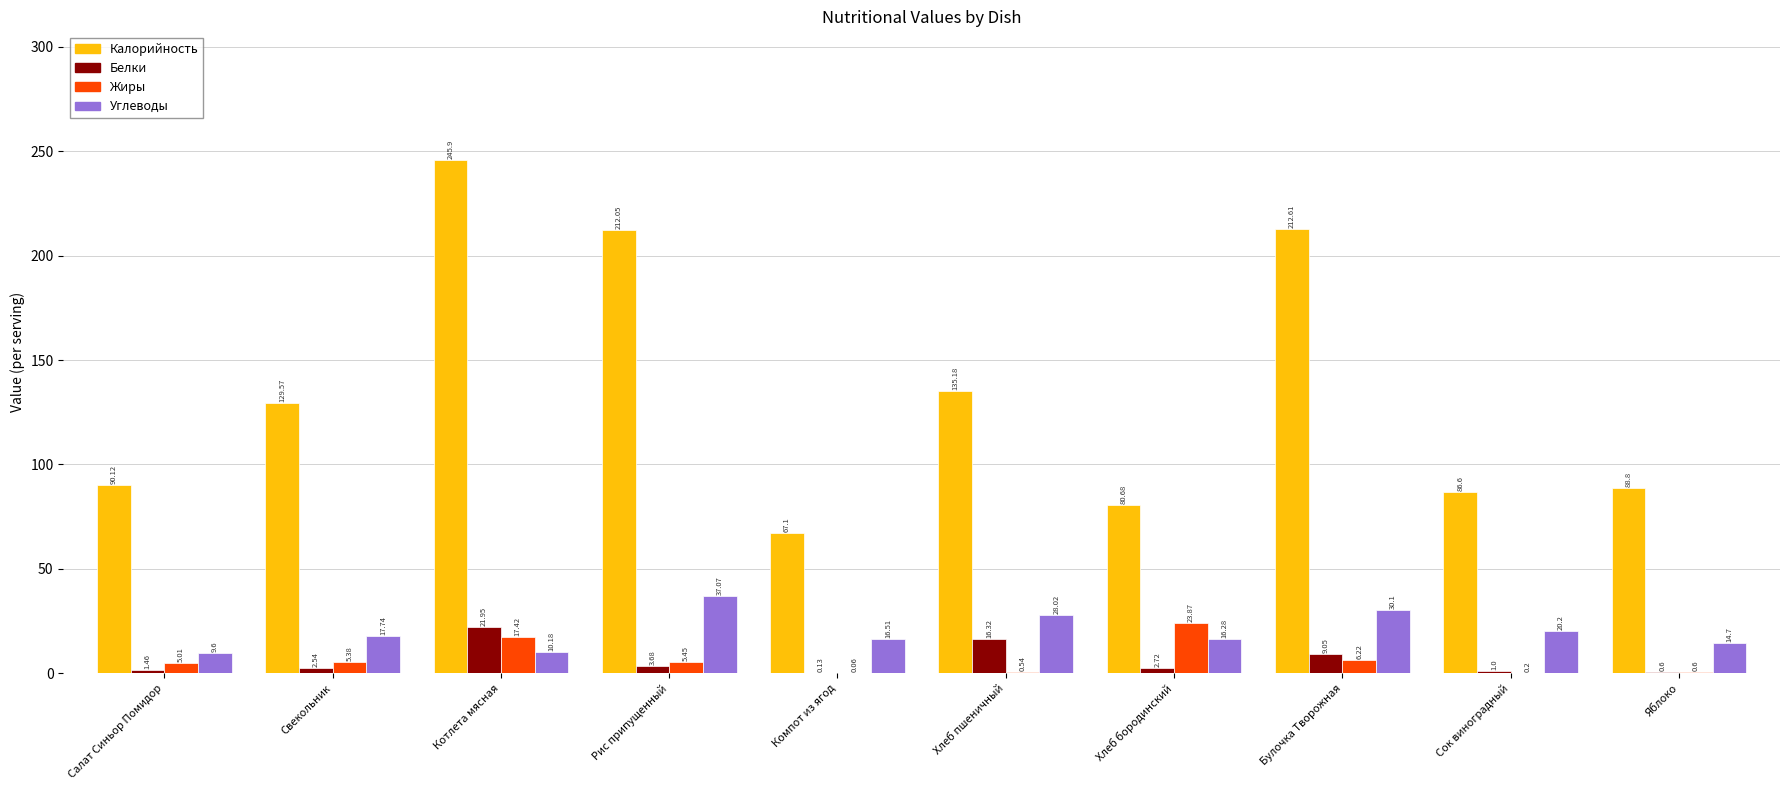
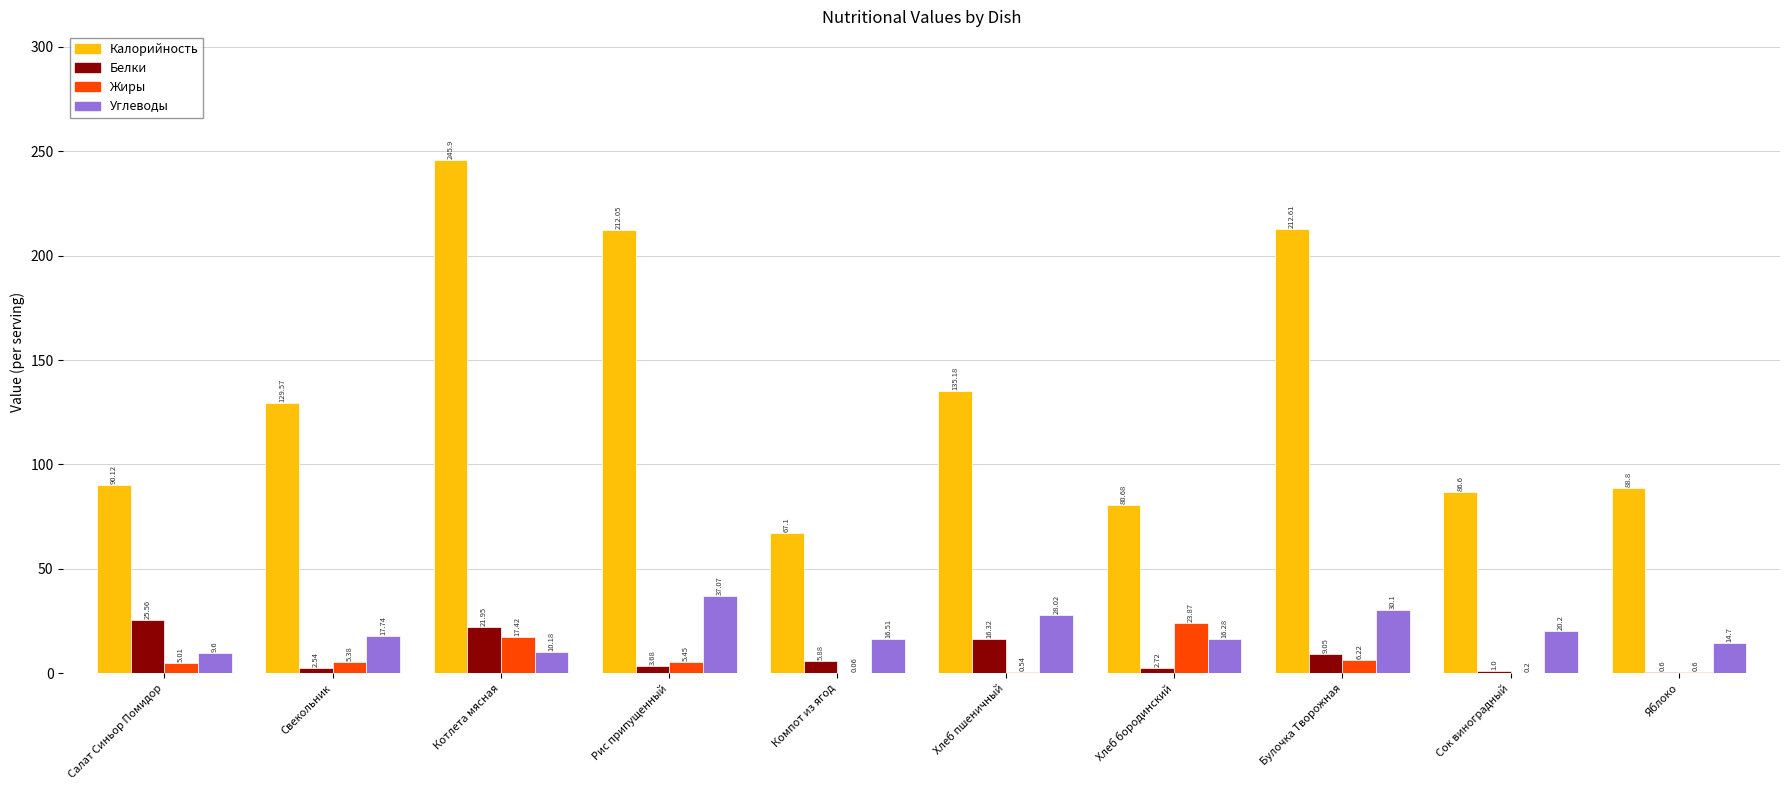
Белки, Салат Синьор Помидор: 1.46 -> 25.56
Белки, Компот из ягод: 0.13 -> 5.88
